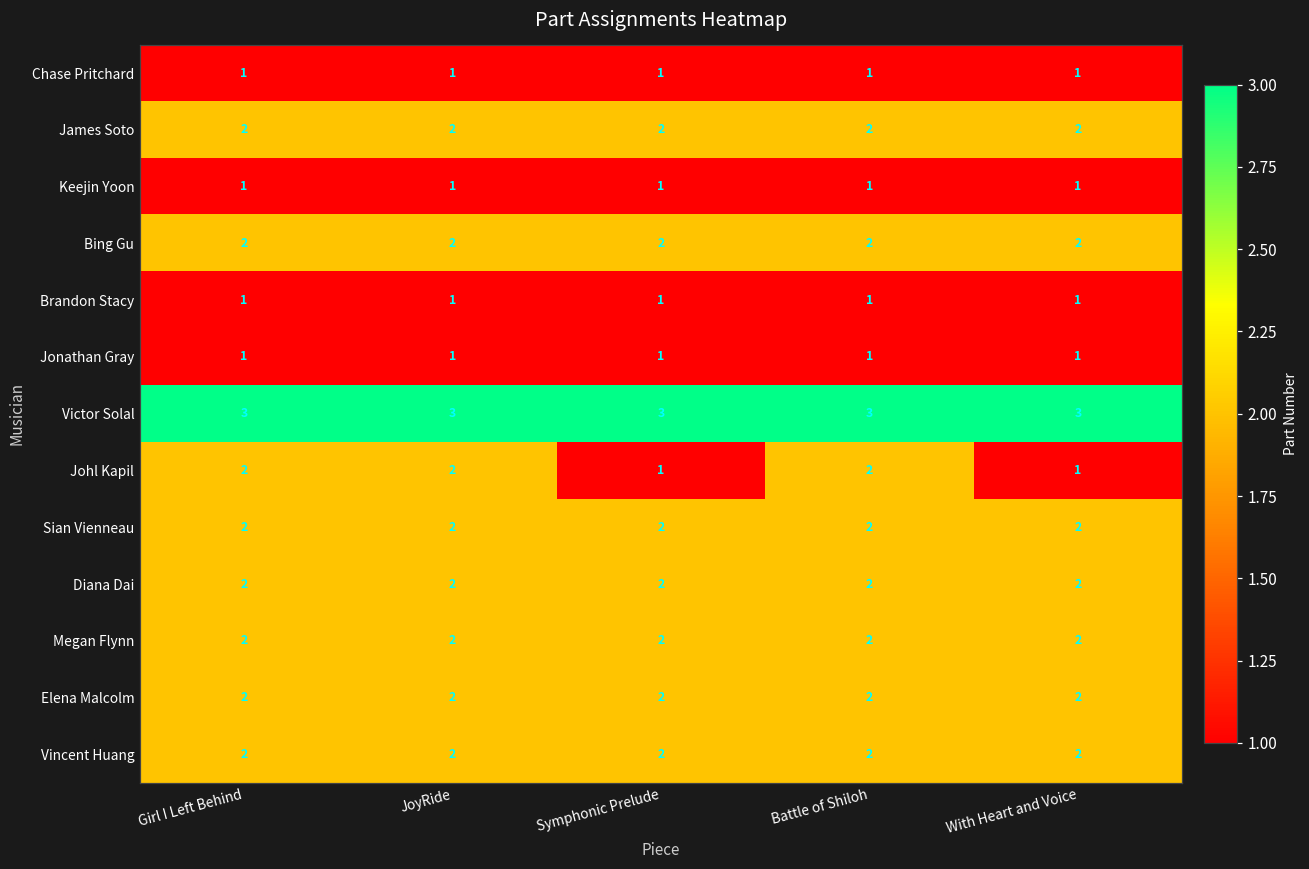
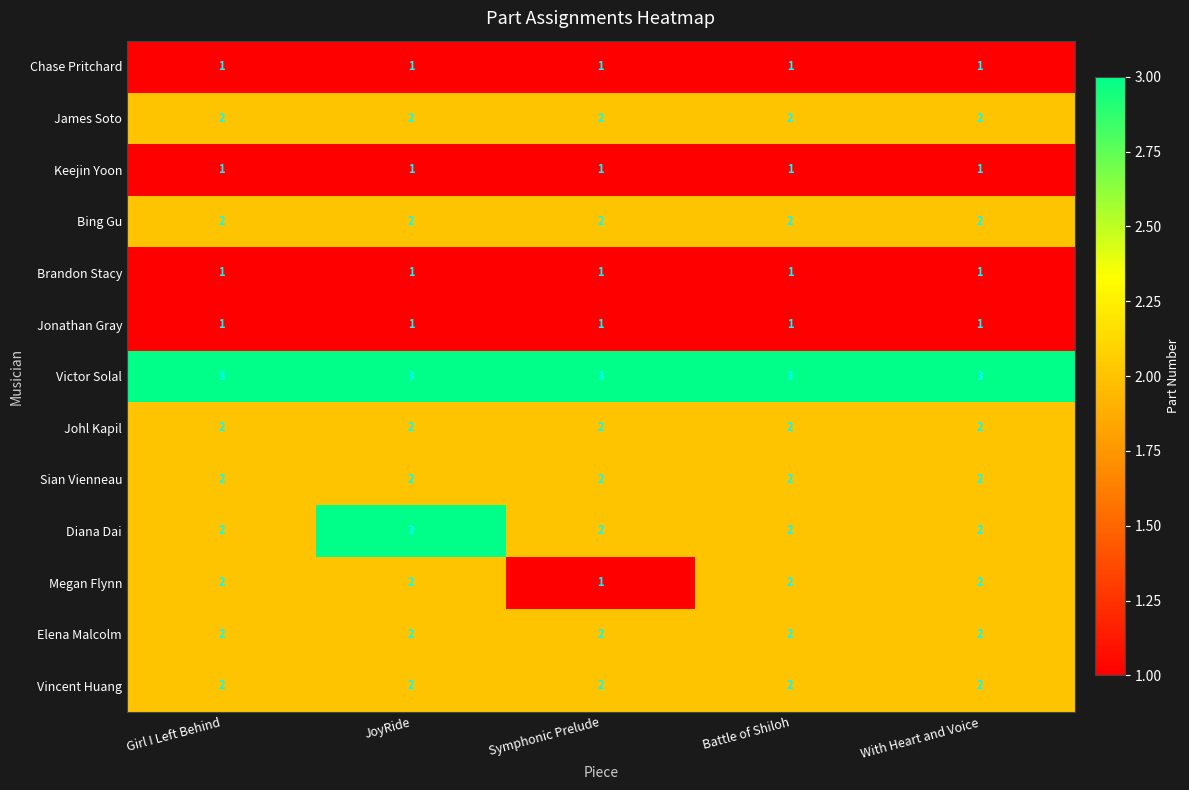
Johl Kapil, Symphonic Prelude: 1 -> 2
Johl Kapil, With Heart and Voice: 1 -> 2
Diana Dai, JoyRide: 2 -> 3
Megan Flynn, Symphonic Prelude: 2 -> 1
